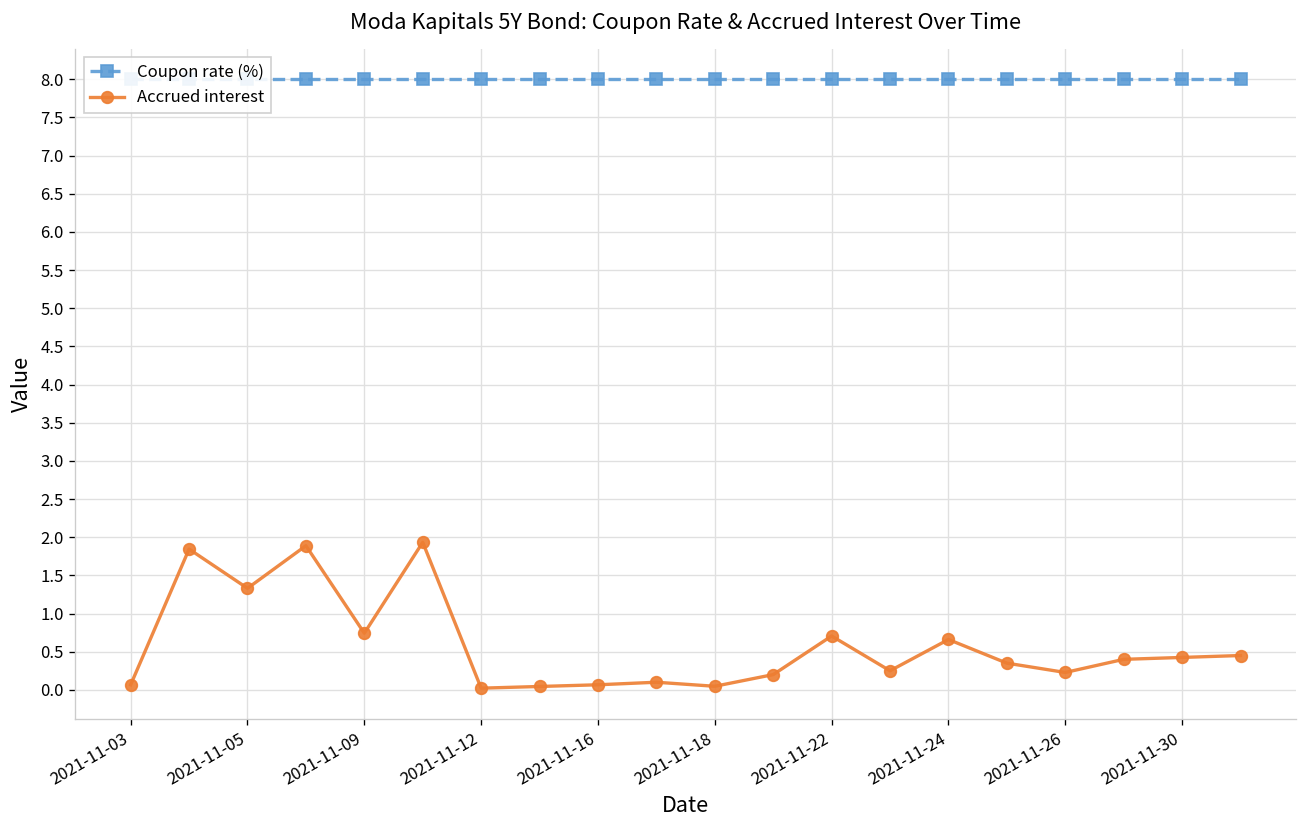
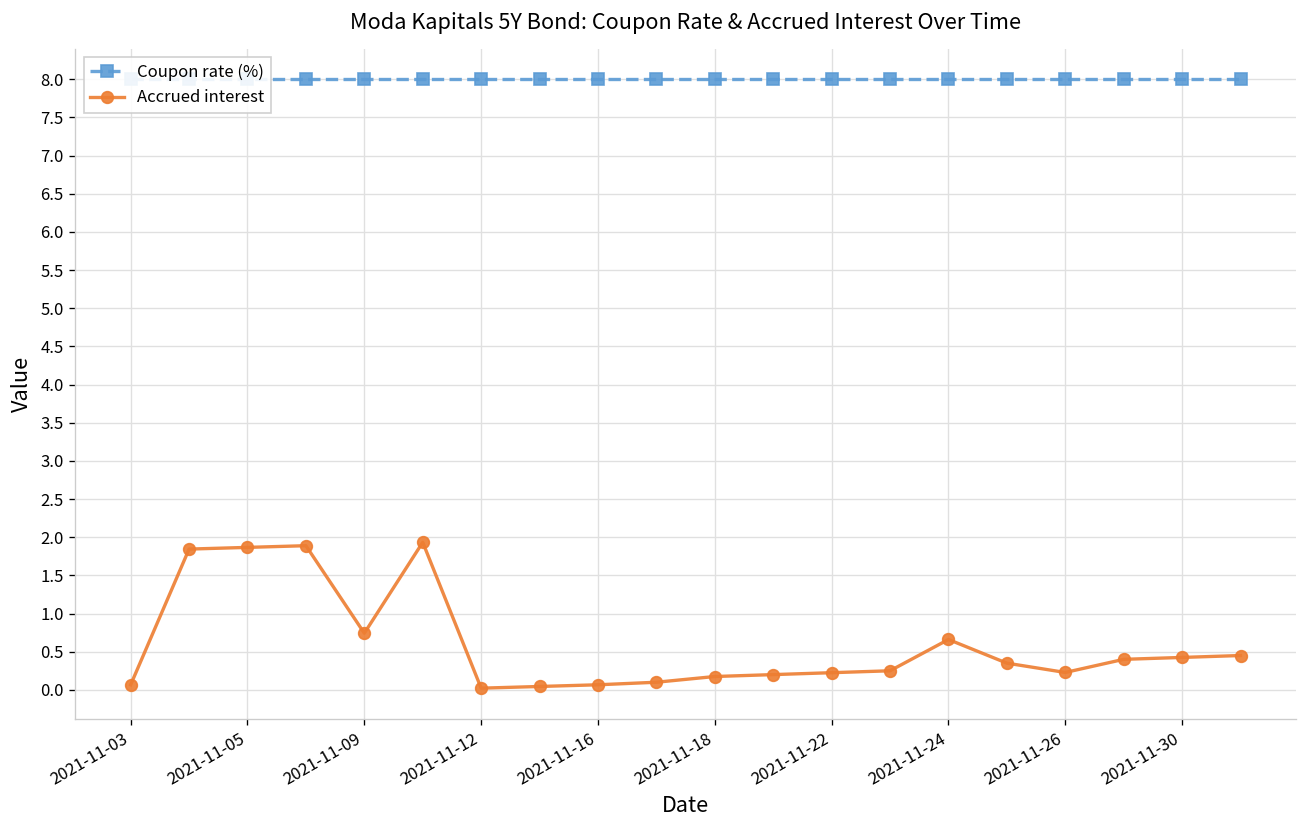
Accrued interest, 2021-11-05: 1.3 -> 1.9
Accrued interest, 2021-11-18: 0.0 -> 0.2
Accrued interest, 2021-11-22: 0.7 -> 0.2
